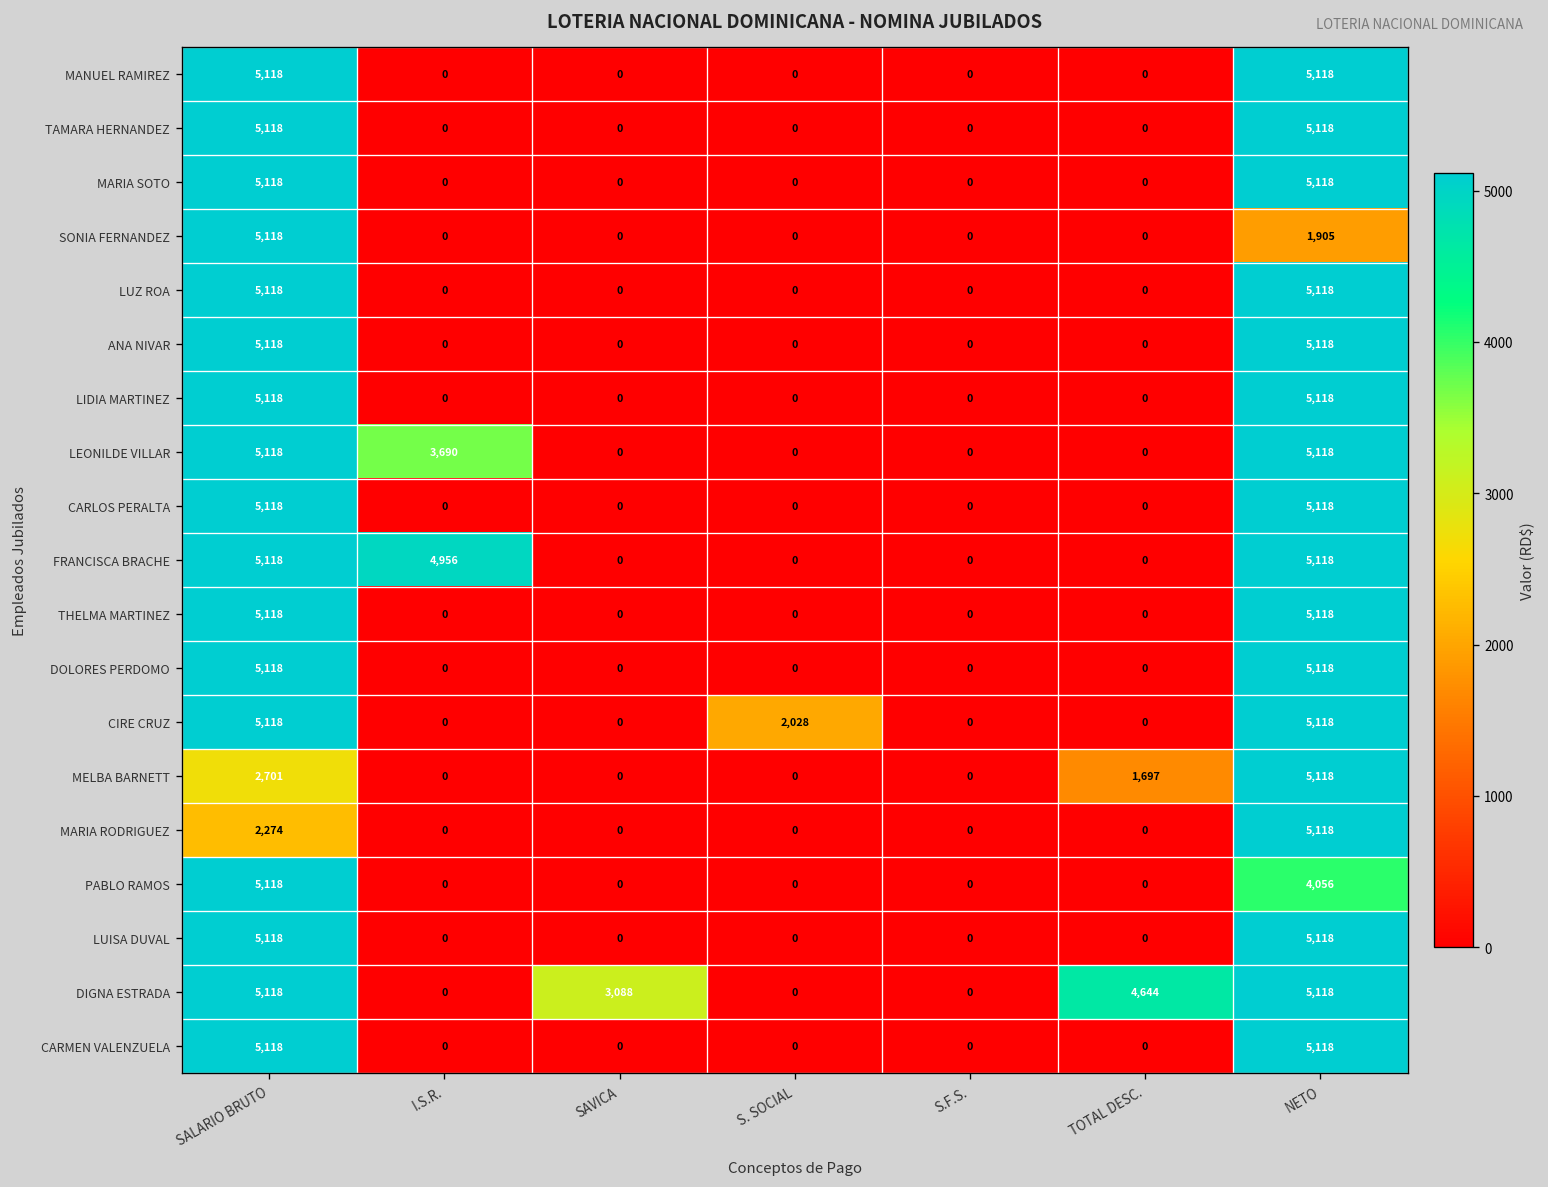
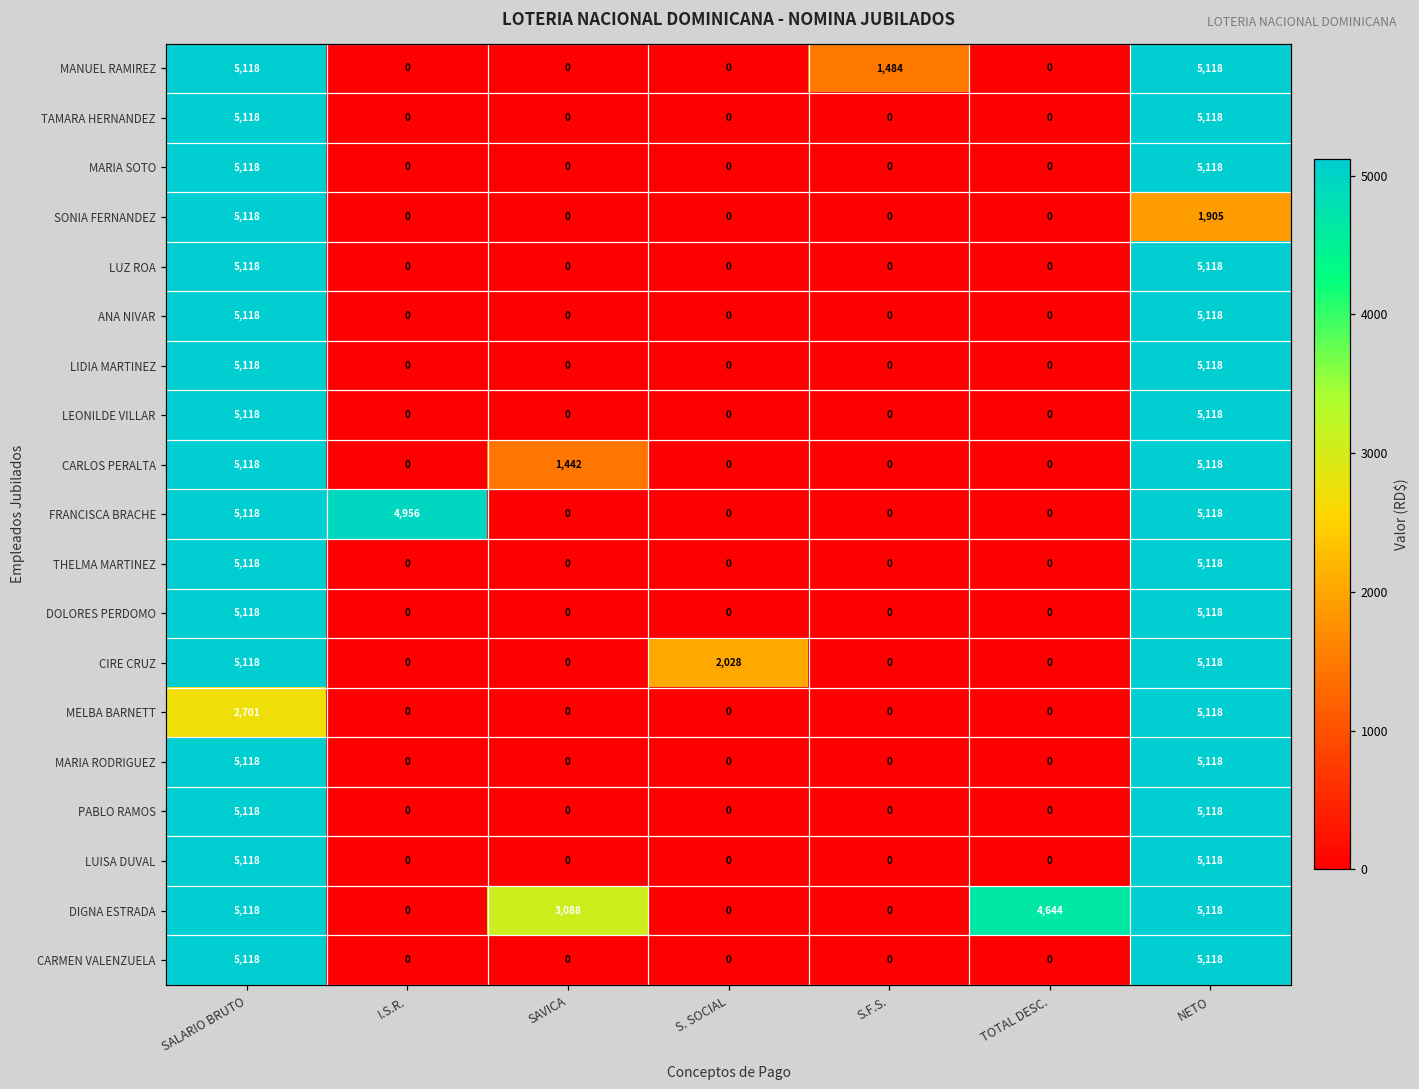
MANUEL RAMIREZ, S.F.S.: 0 -> 1,484
LEONILDE VILLAR, I.S.R.: 3,690 -> 0
CARLOS PERALTA, SAVICA: 0 -> 1,442
MELBA BARNETT, TOTAL DESC.: 1,697 -> 0
MARIA RODRIGUEZ, SALARIO BRUTO: 2,274 -> 5,118
PABLO RAMOS, NETO: 4,056 -> 5,118
